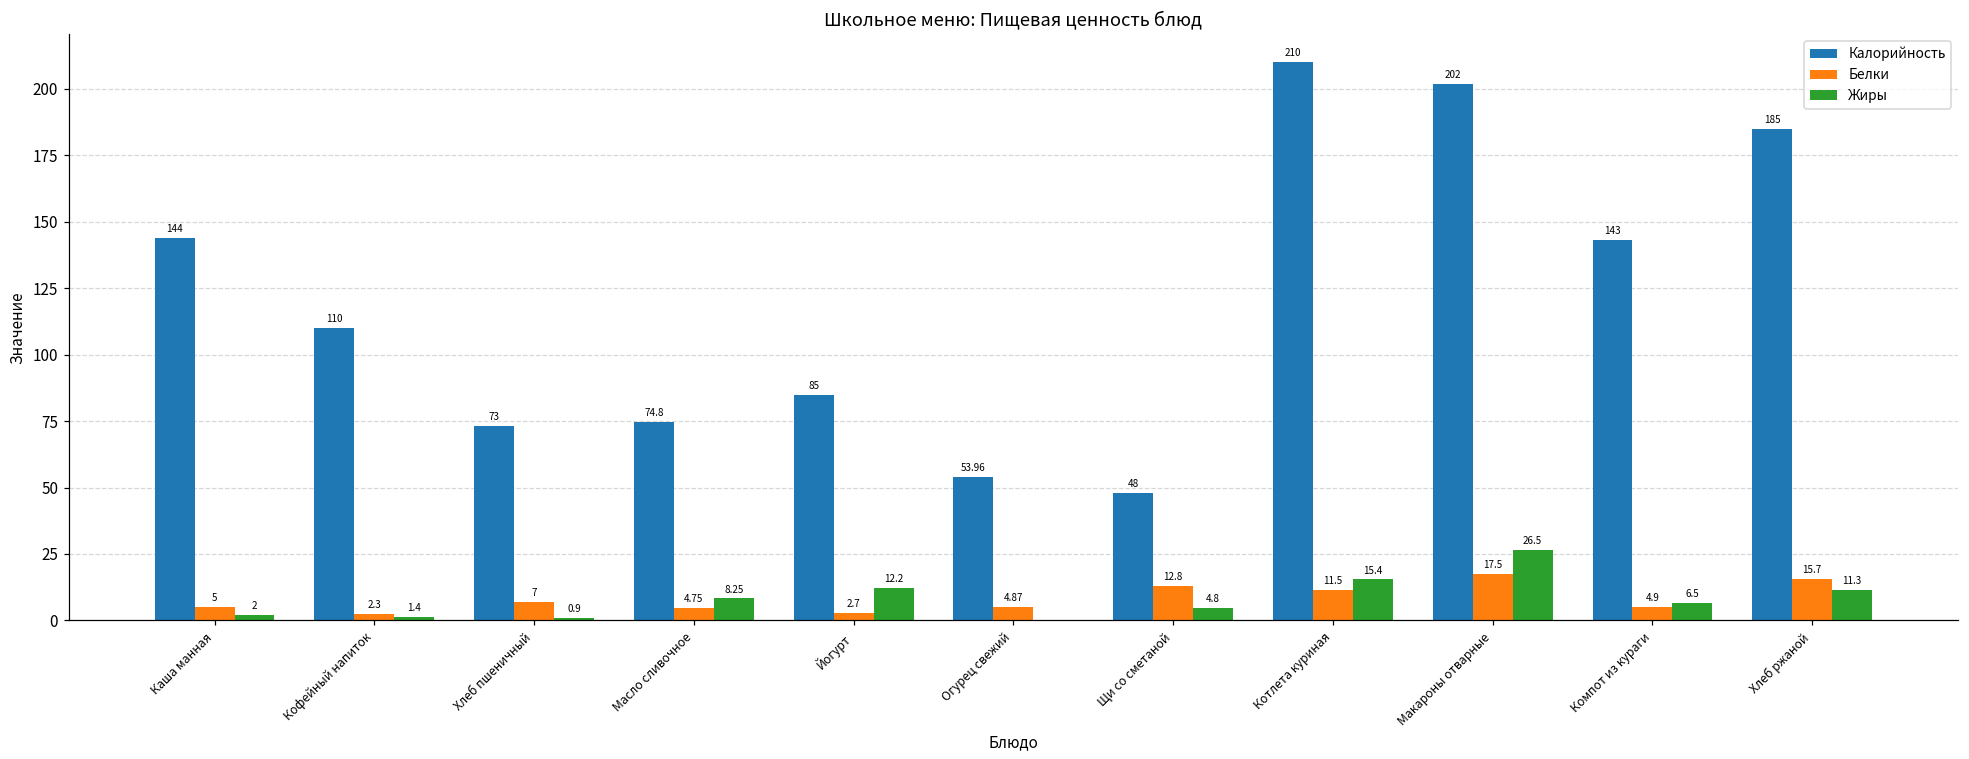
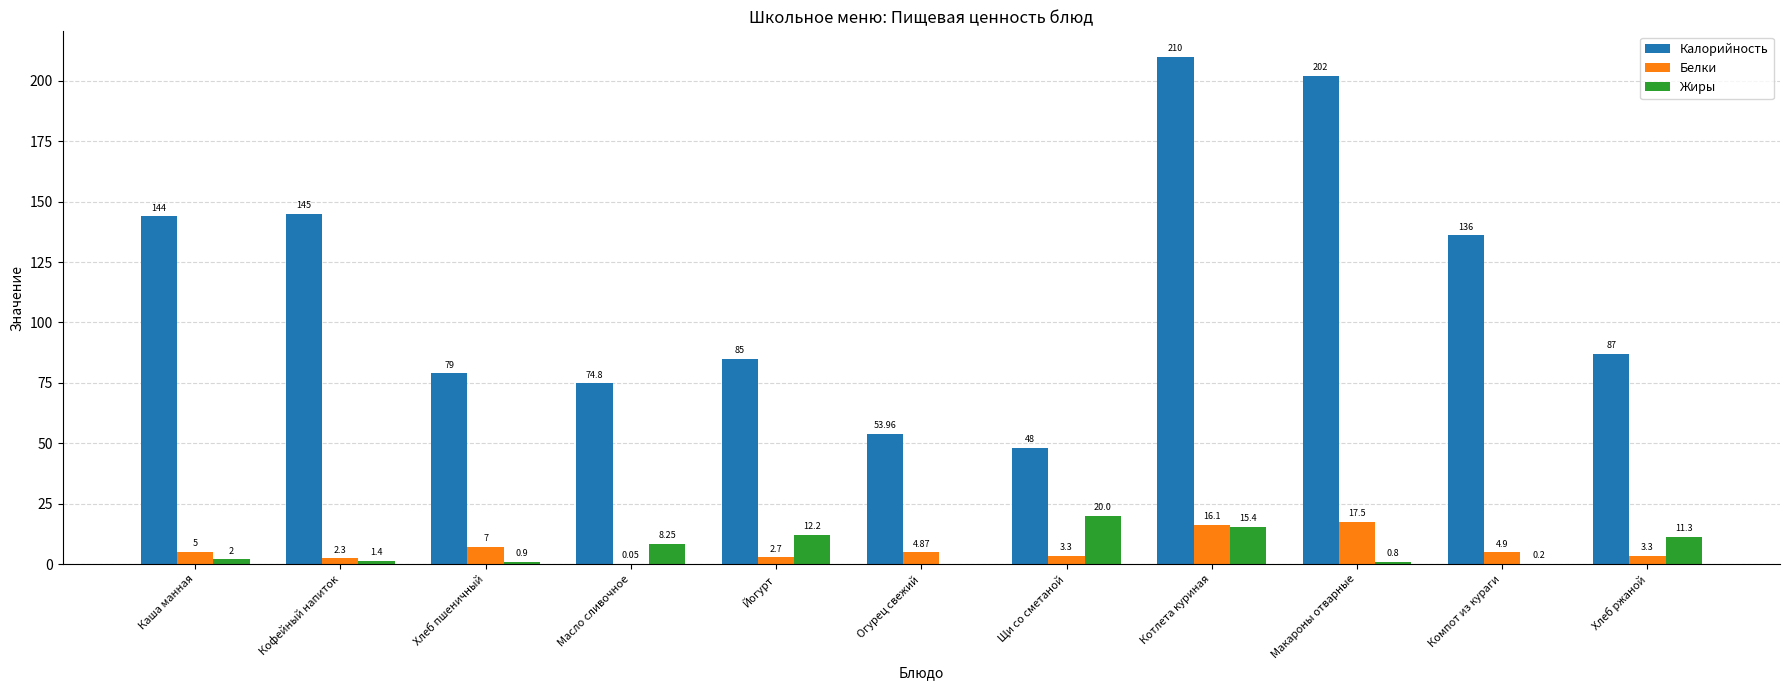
Калорийность, Кофейный напиток: 110 -> 145
Калорийность, Хлеб пшеничный: 73 -> 79
Белки, Масло сливочное: 4.75 -> 0.05
Белки, Щи со сметаной: 12.8 -> 3.3
Жиры, Щи со сметаной: 4.8 -> 20.0
Белки, Котлета куриная: 11.5 -> 16.1
Жиры, Макароны отварные: 26.5 -> 0.8
Калорийность, Компот из кураги: 143 -> 136
Жиры, Компот из кураги: 6.5 -> 0.2
Калорийность, Хлеб ржаной: 185 -> 87
Белки, Хлеб ржаной: 15.7 -> 3.3
